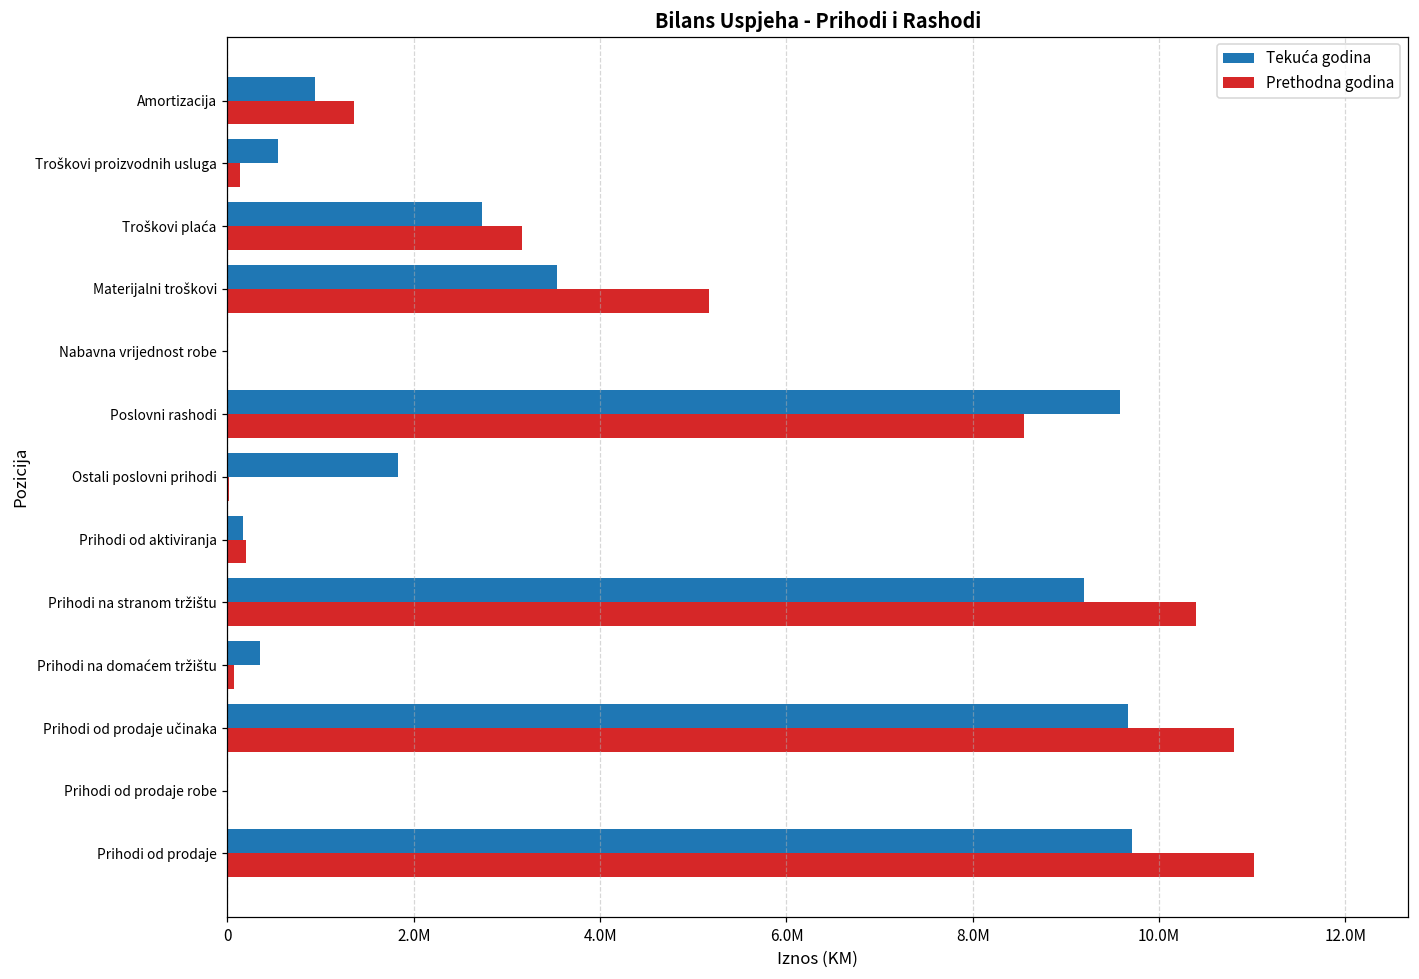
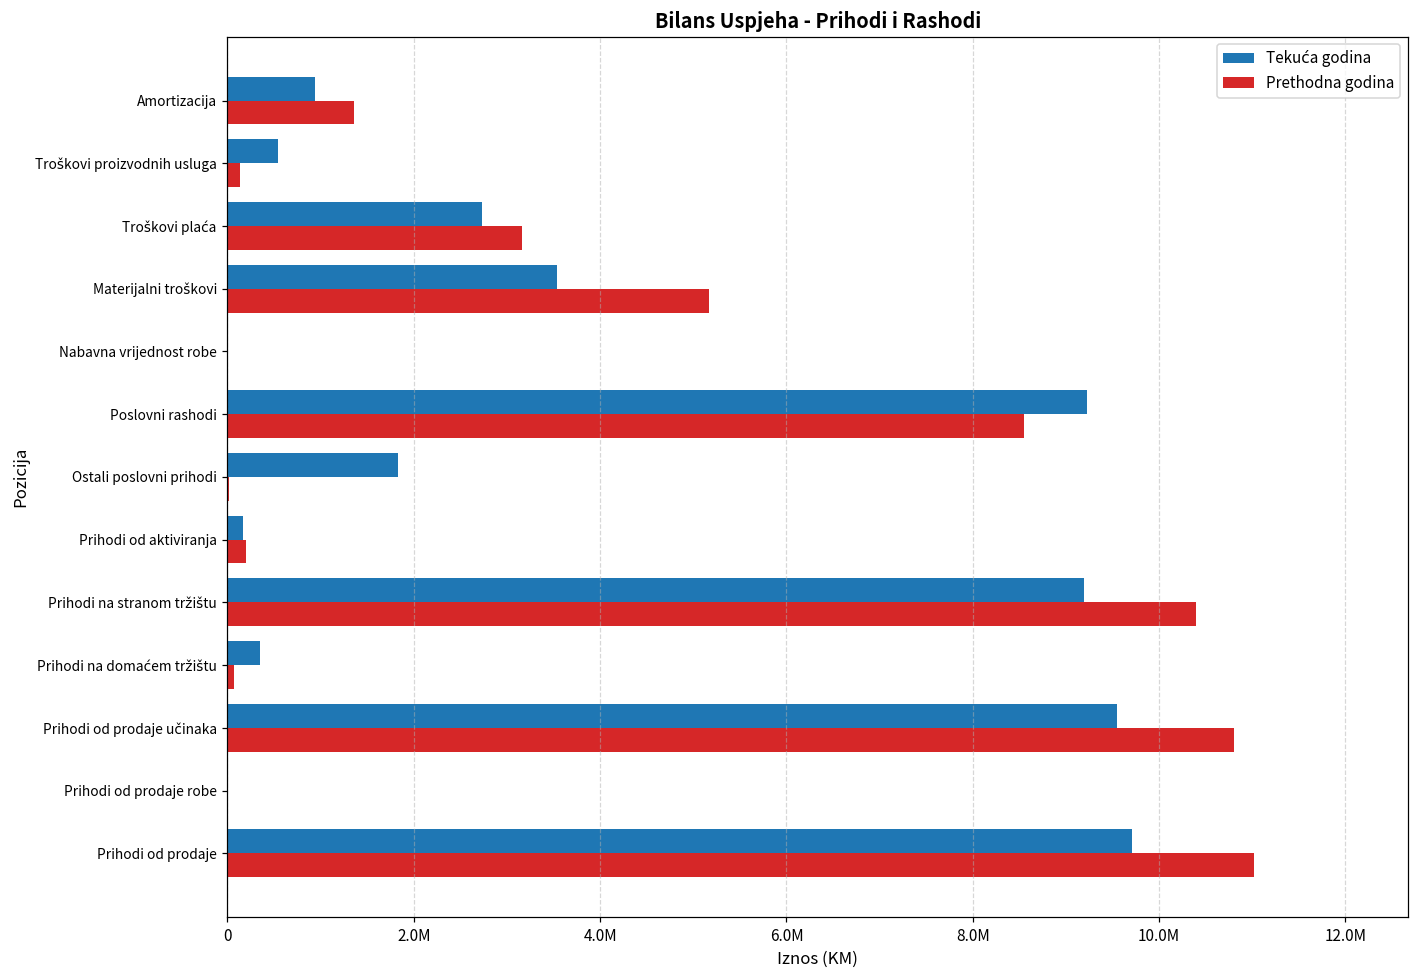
Tekuća godina, Poslovni rashodi: 9600000 -> 9200000
Tekuća godina, Prihodi od prodaje učinaka: 9700000 -> 9500000
